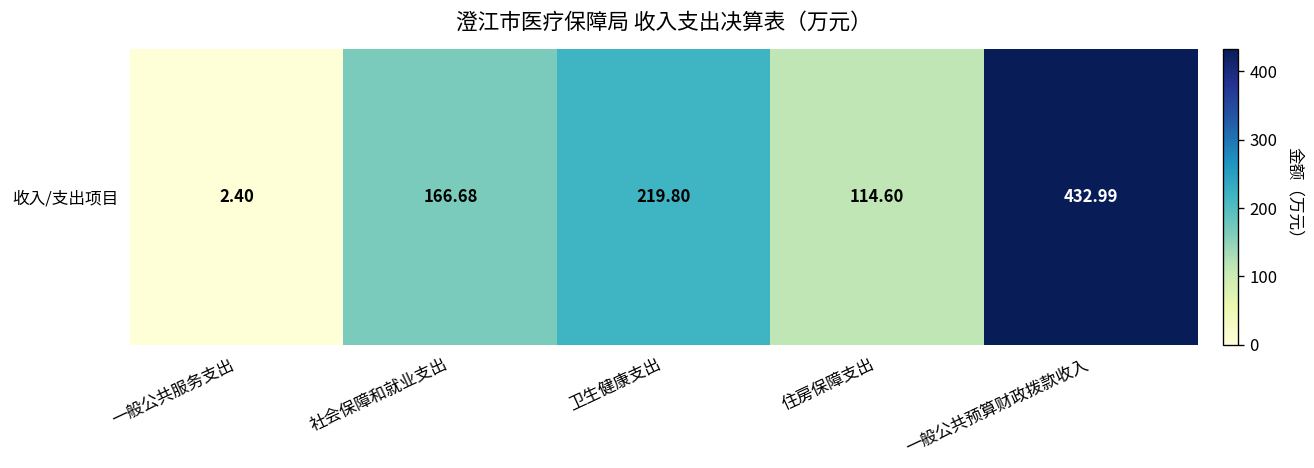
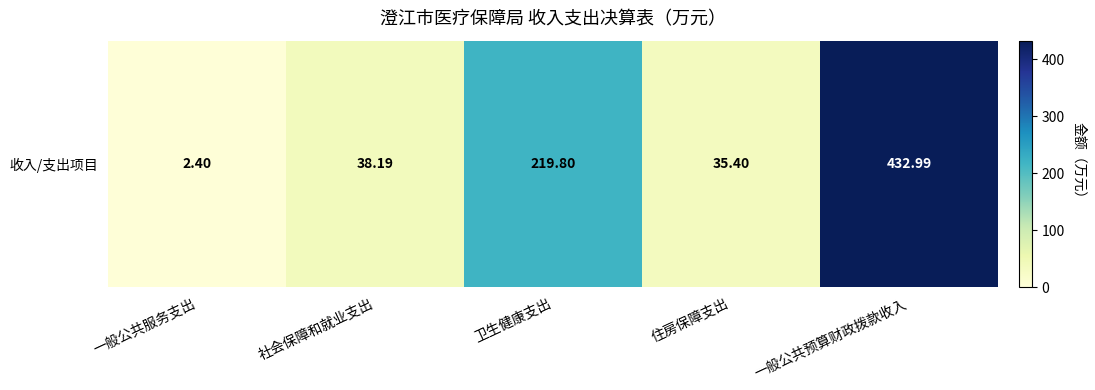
收入/支出项目, 社会保障和就业支出: 166.68 -> 38.19
收入/支出项目, 住房保障支出: 114.60 -> 35.40
